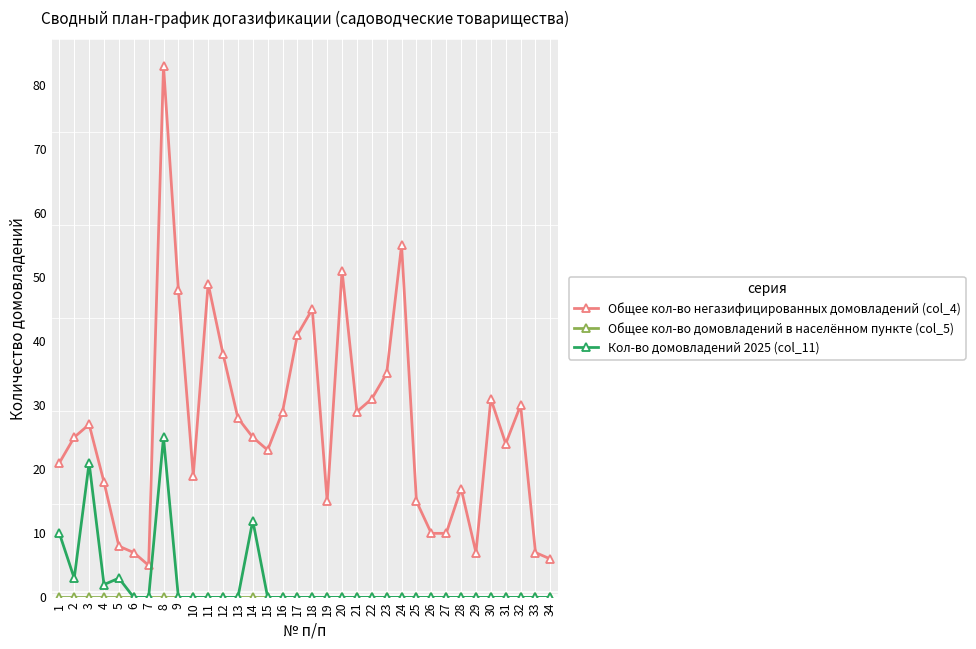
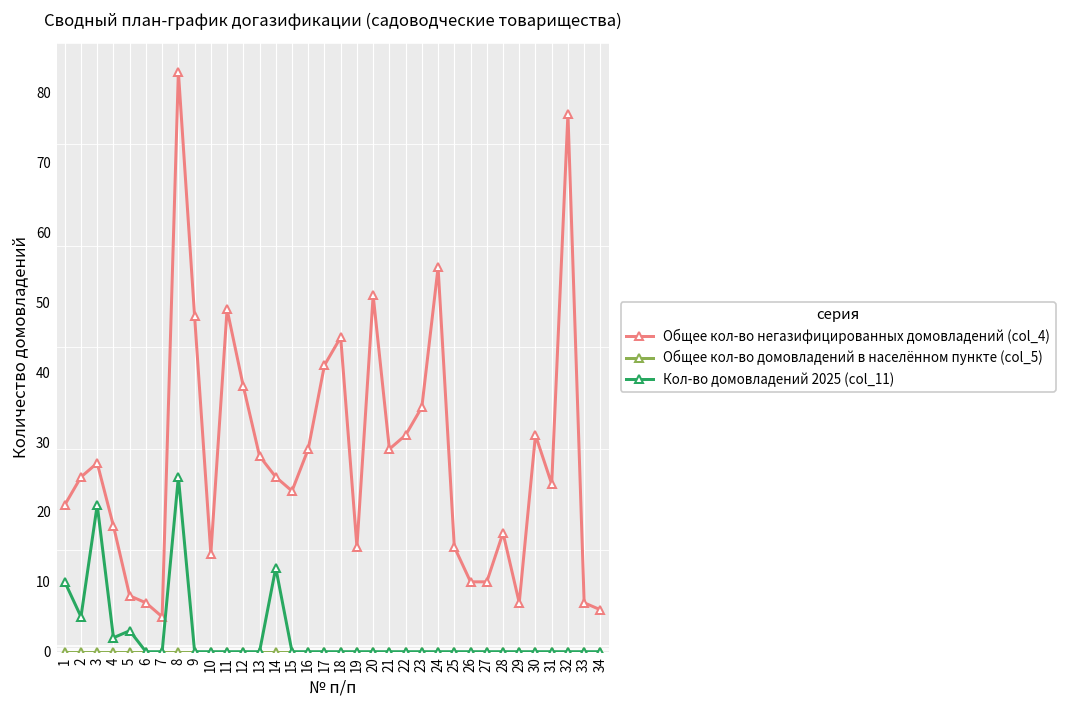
Кол-во домовладений 2025 (col_11), 2: 3 -> 5
Общее кол-во негазифицированных домовладений (col_4), 10: 19 -> 14
Общее кол-во негазифицированных домовладений (col_4), 32: 30 -> 77
